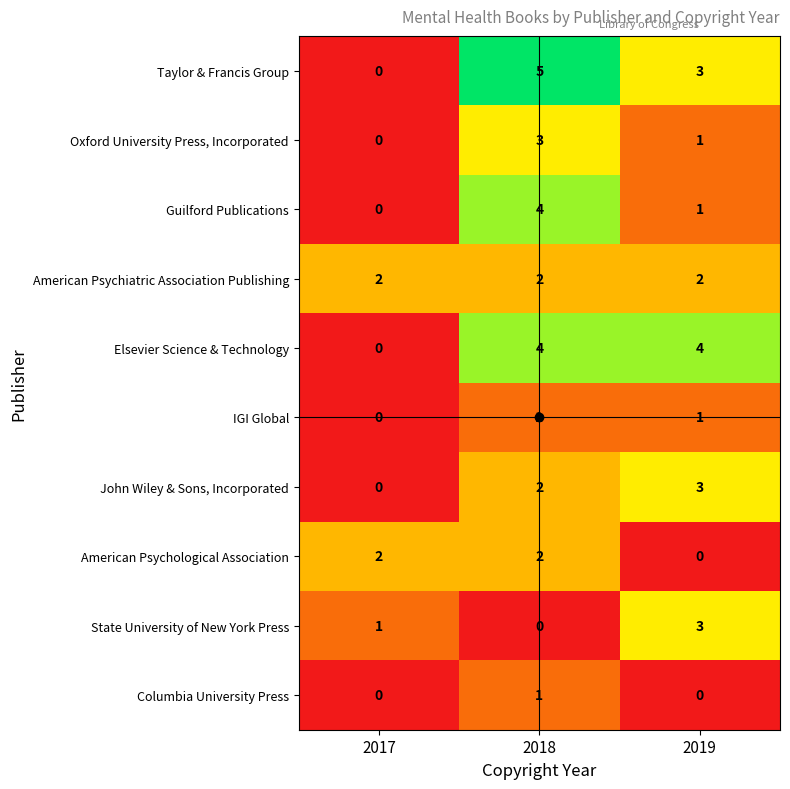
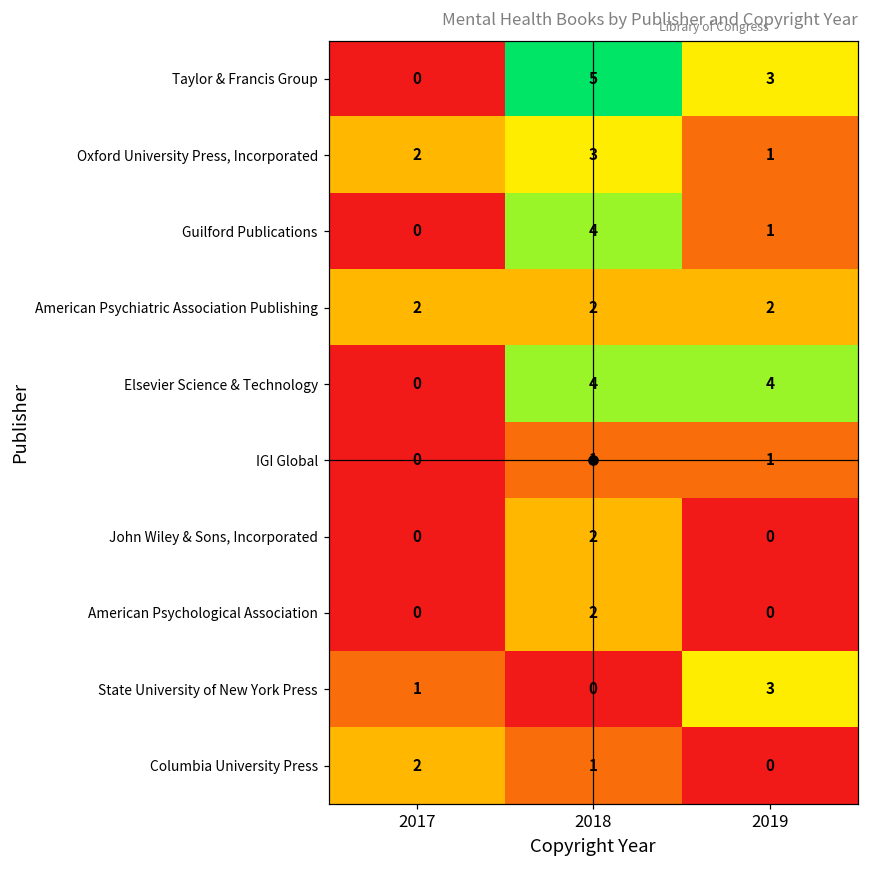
Oxford University Press, Incorporated, 2017: 0 -> 2
John Wiley & Sons, Incorporated, 2019: 3 -> 0
American Psychological Association, 2017: 2 -> 0
Columbia University Press, 2017: 0 -> 2
